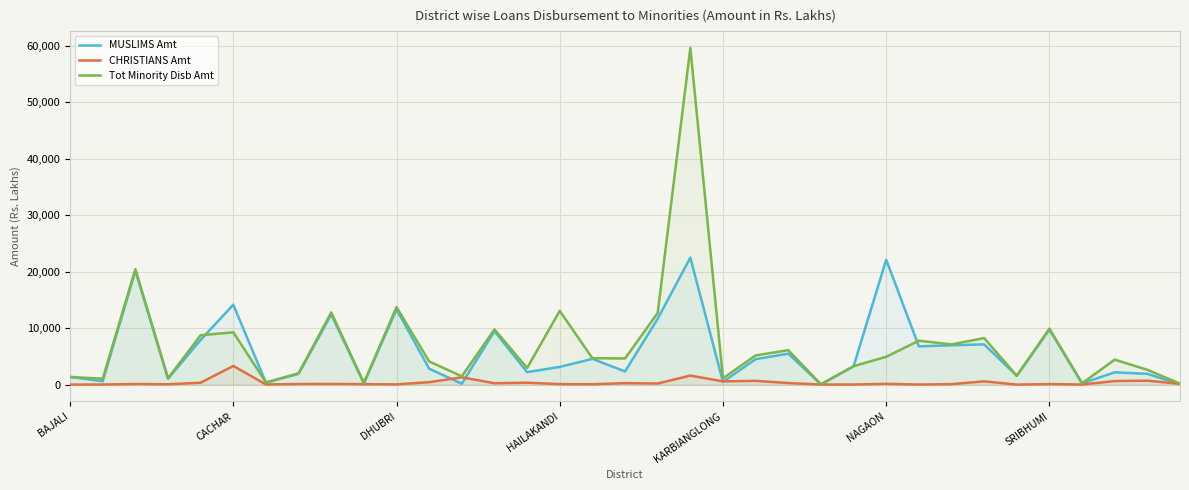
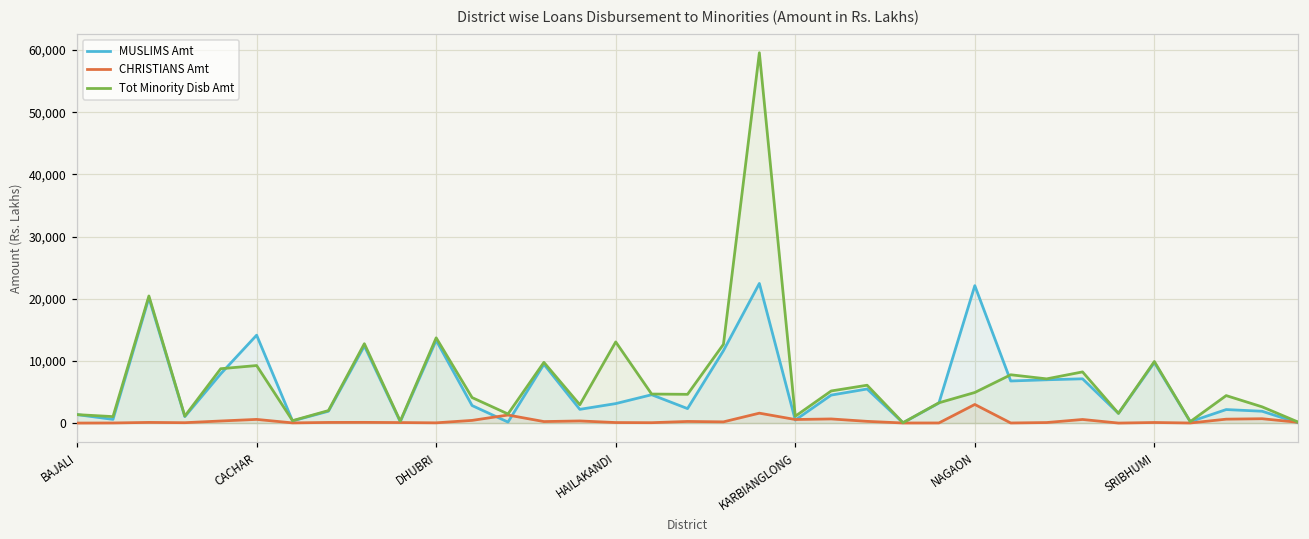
CHRISTIANS Amt, CACHAR: 3,000 -> 1,000
CHRISTIANS Amt, NAGAON: 0 -> 3,000
